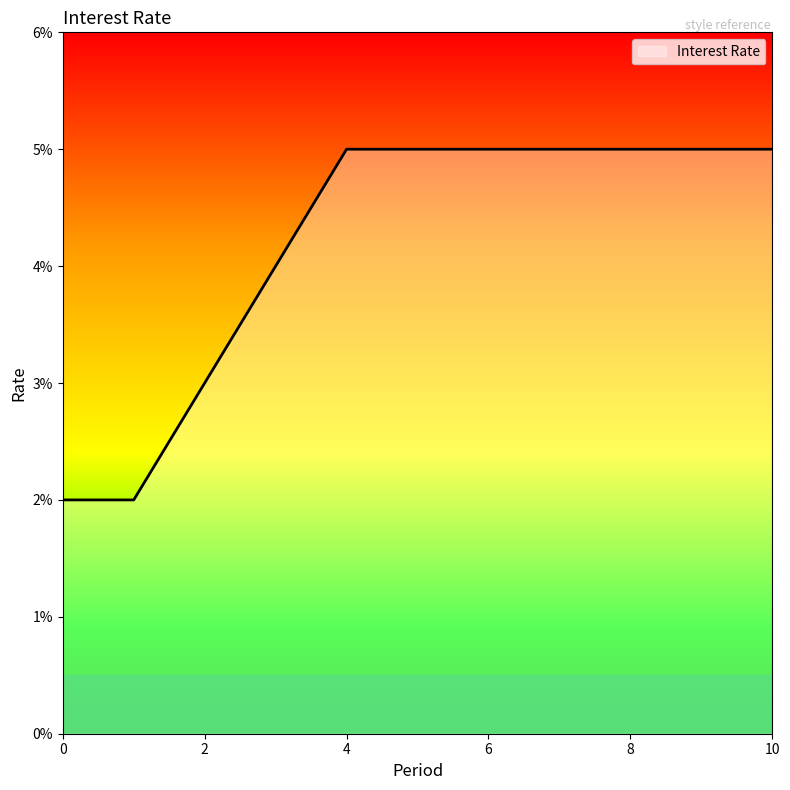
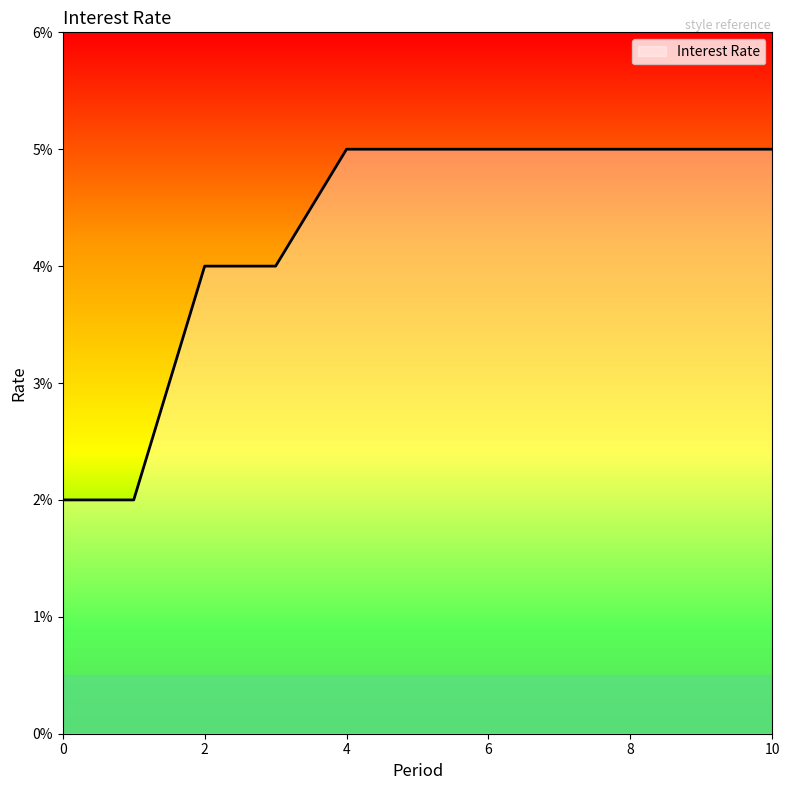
2: 3.00% -> 4.00%
